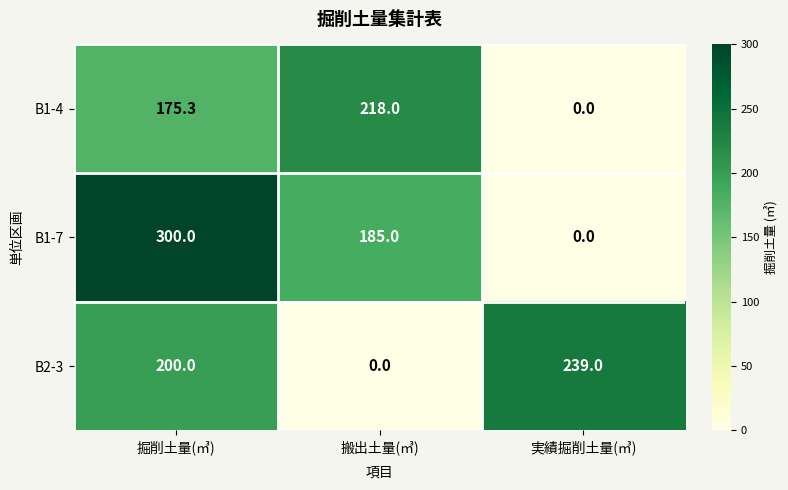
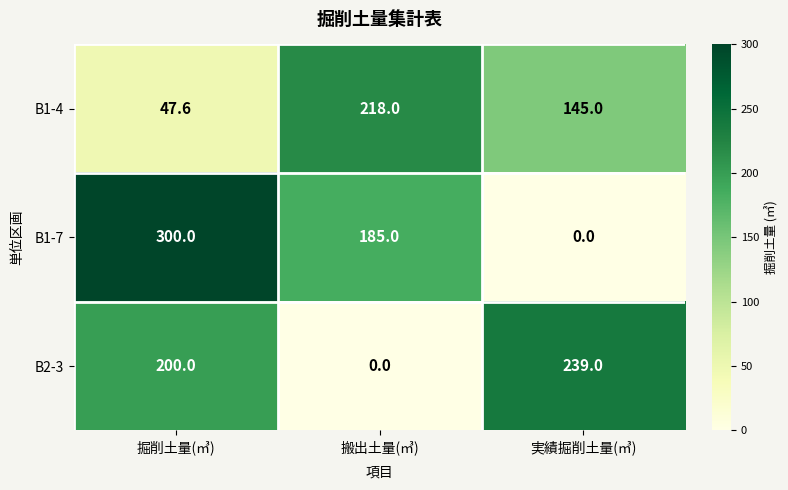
B1-4, 掘削土量(㎥): 175.3 -> 47.6
B1-4, 実績掘削土量(㎥): 0.0 -> 145.0
